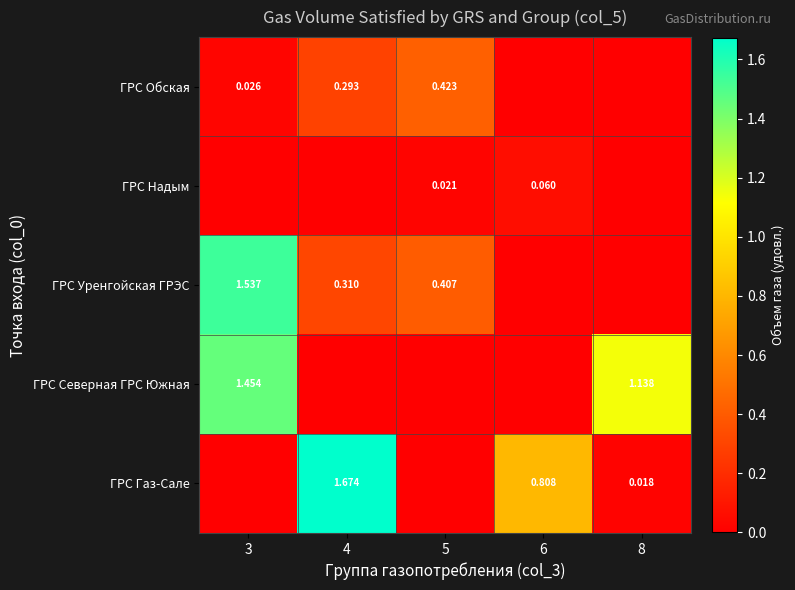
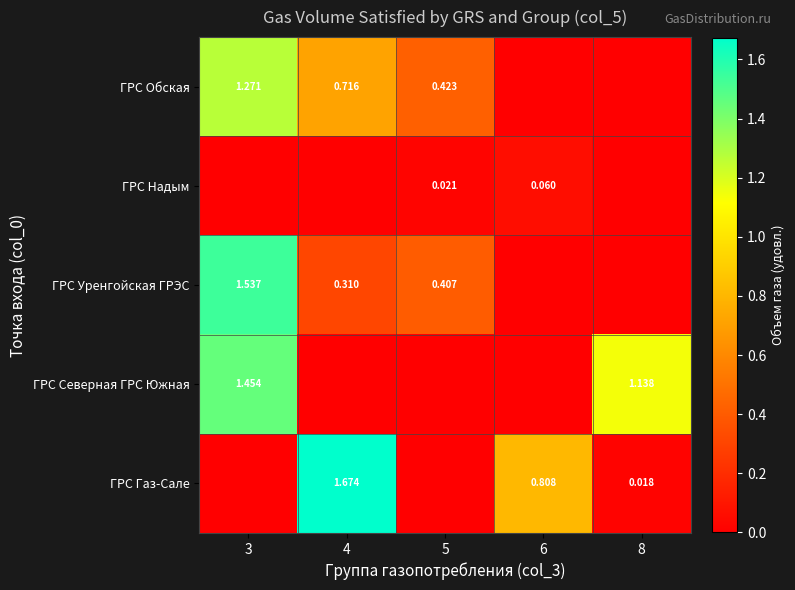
ГРС Обская, 3: 0.026 -> 1.271
ГРС Обская, 4: 0.293 -> 0.716
